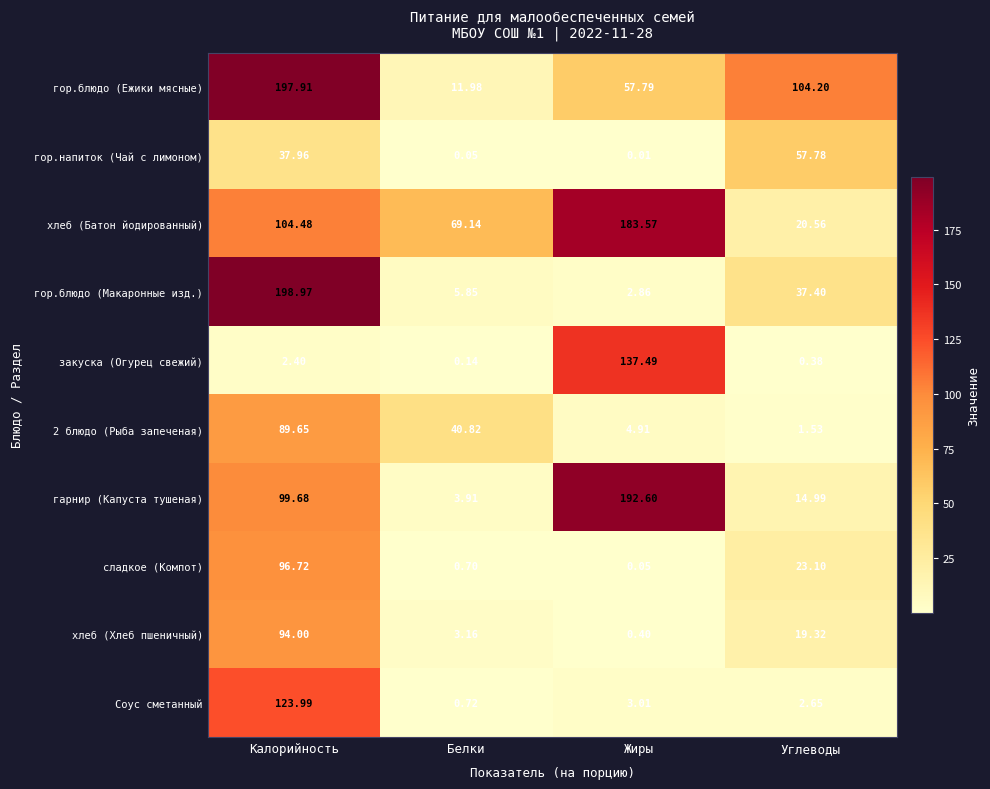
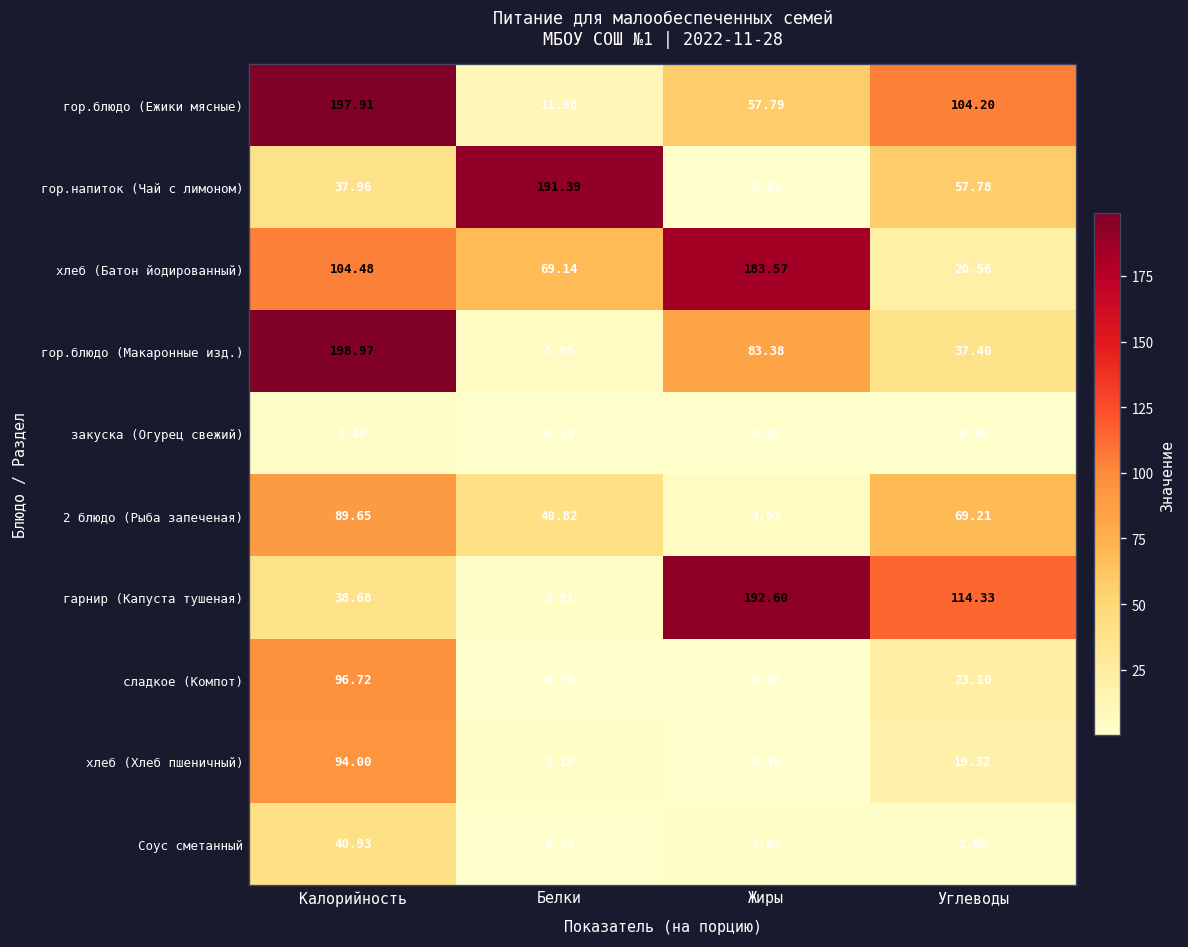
гор.напиток (Чай с лимоном), Белки: 0.05 -> 191.39
гор.блюдо (Макаронные изд.), Жиры: 2.86 -> 83.38
закуска (Огурец свежий), Жиры: 137.49 -> 0.02
2 блюдо (Рыба запеченая), Углеводы: 1.53 -> 69.21
гарнир (Капуста тушеная), Калорийность: 99.68 -> 38.68
гарнир (Капуста тушеная), Углеводы: 14.99 -> 114.33
Соус сметанный, Калорийность: 123.99 -> 40.93
